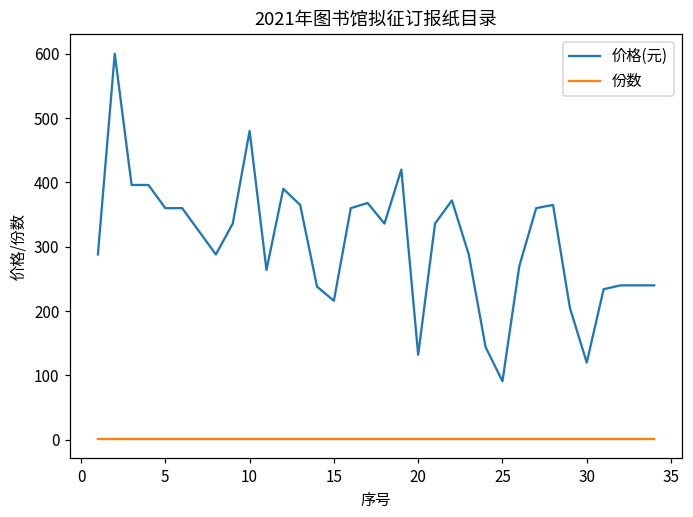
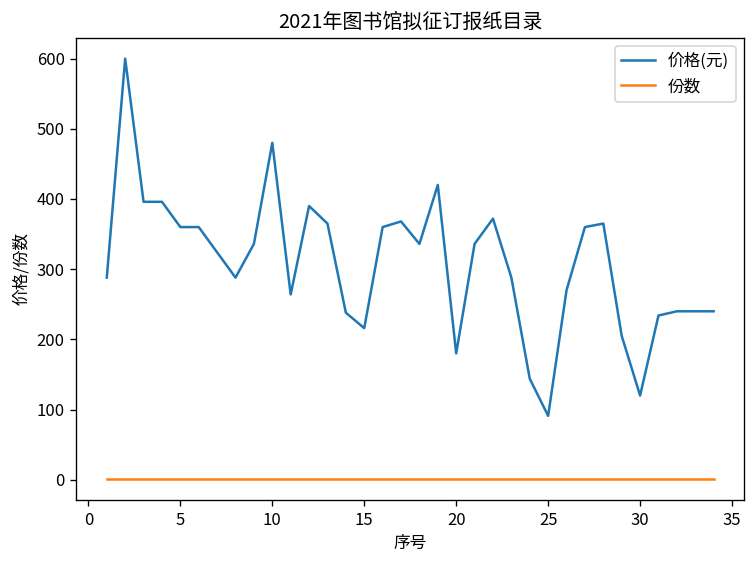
价格(元), 20: 130 -> 180
